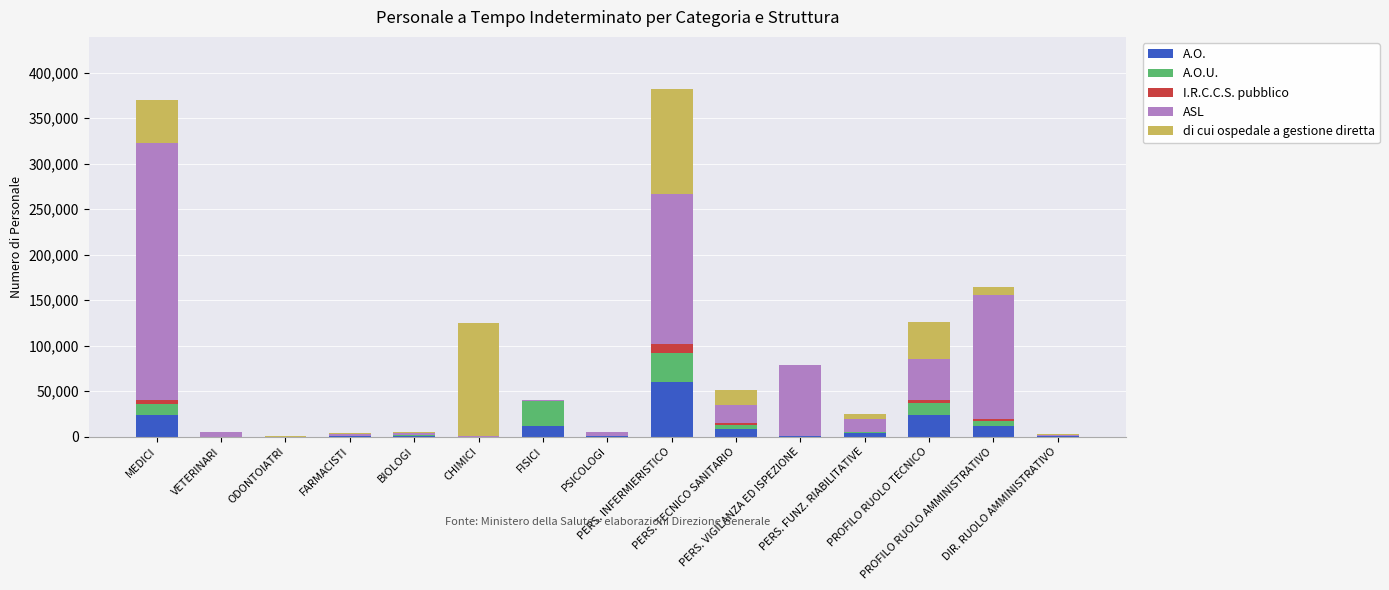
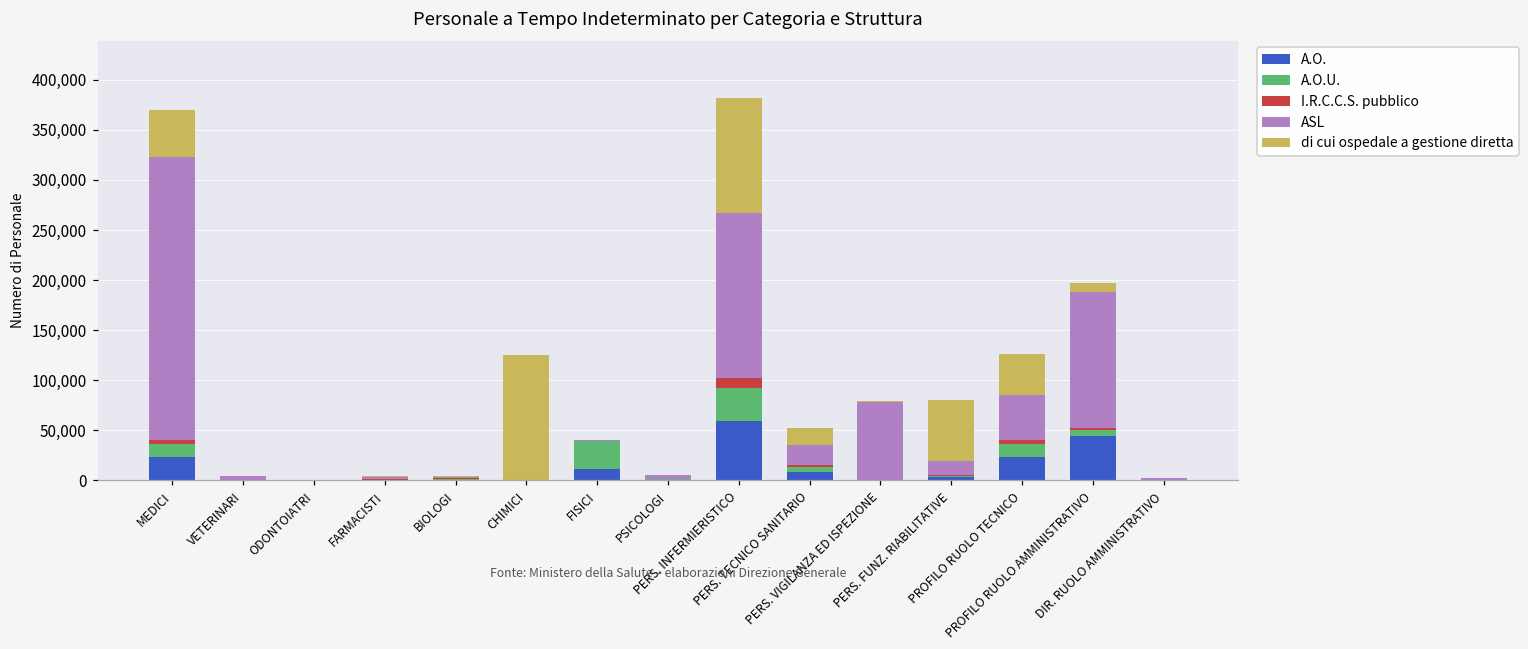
di cui ospedale a gestione diretta, PERS. FUNZ. RIABILITATIVE: 10,000 -> 60,000
A.O., PROFILO RUOLO AMMINISTRATIVO: 10,000 -> 40,000
